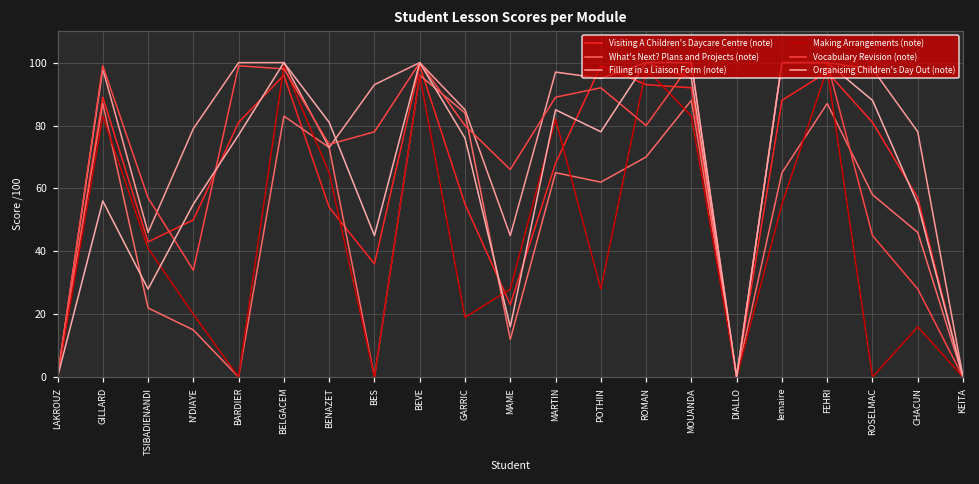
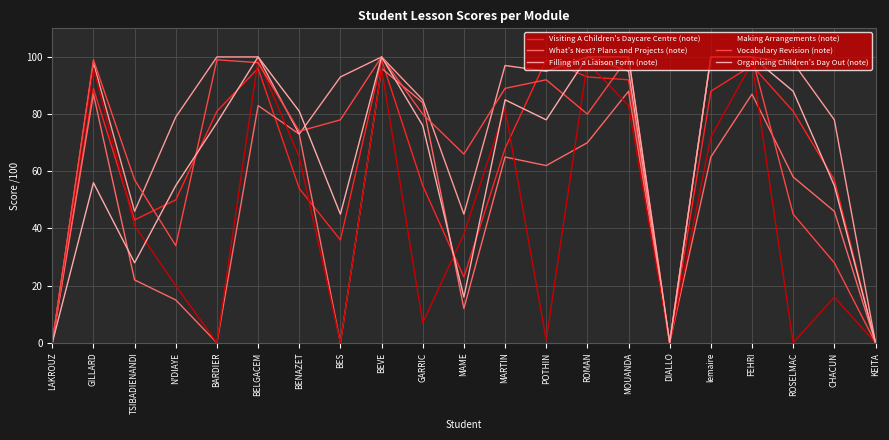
Making Arrangements (note), GILLARD: 83 -> 96
Making Arrangements (note), GARRIC: 19 -> 7
Making Arrangements (note), MAME: 28 -> 38
Making Arrangements (note), POTHIN: 28 -> 1
Making Arrangements (note), lemaire: 55 -> 72
